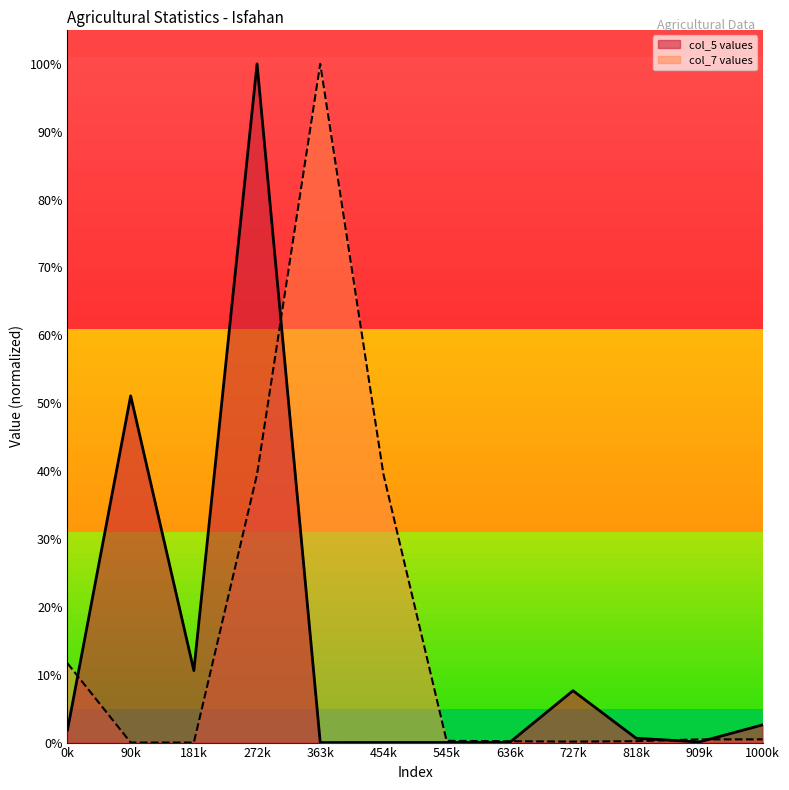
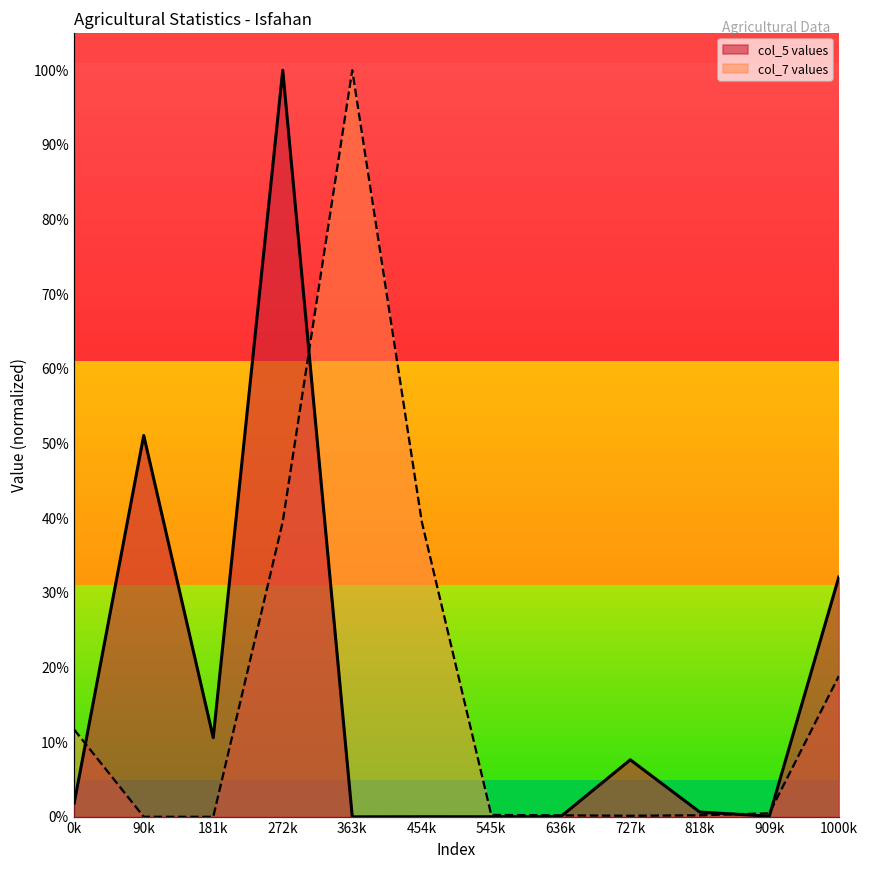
col_5 values, 1000k: 3% -> 32%
col_7 values, 1000k: 0% -> 19%
